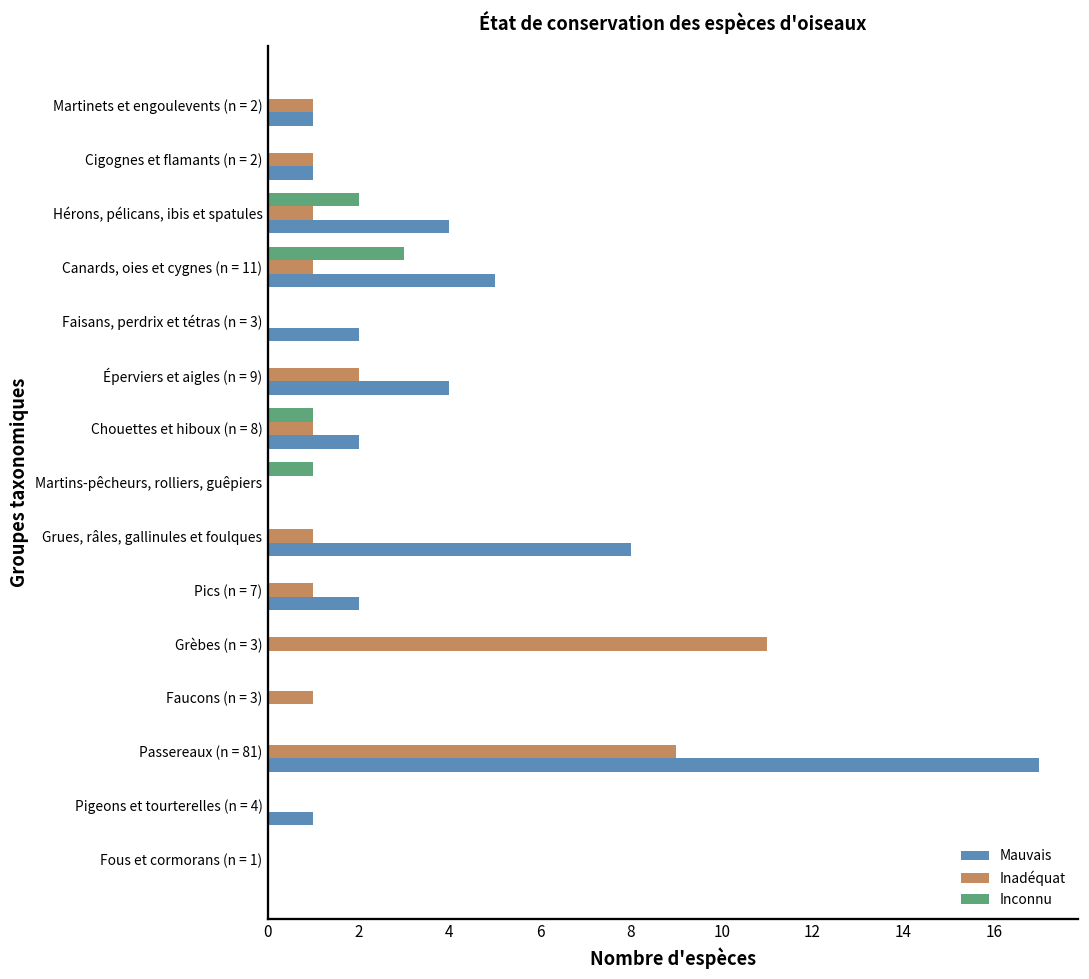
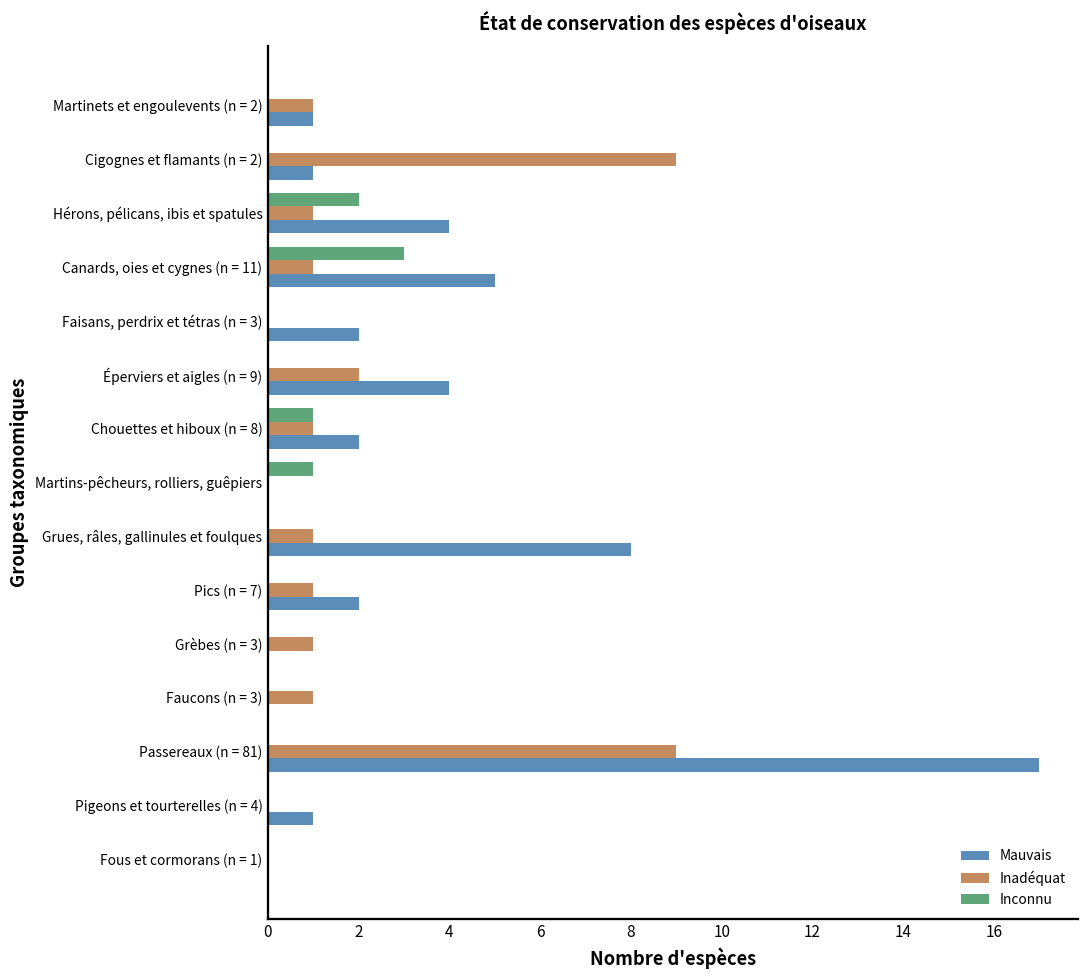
Inadéquat, Cigognes et flamants (n = 2): 1 -> 9
Inadéquat, Grèbes (n = 3): 11 -> 1
